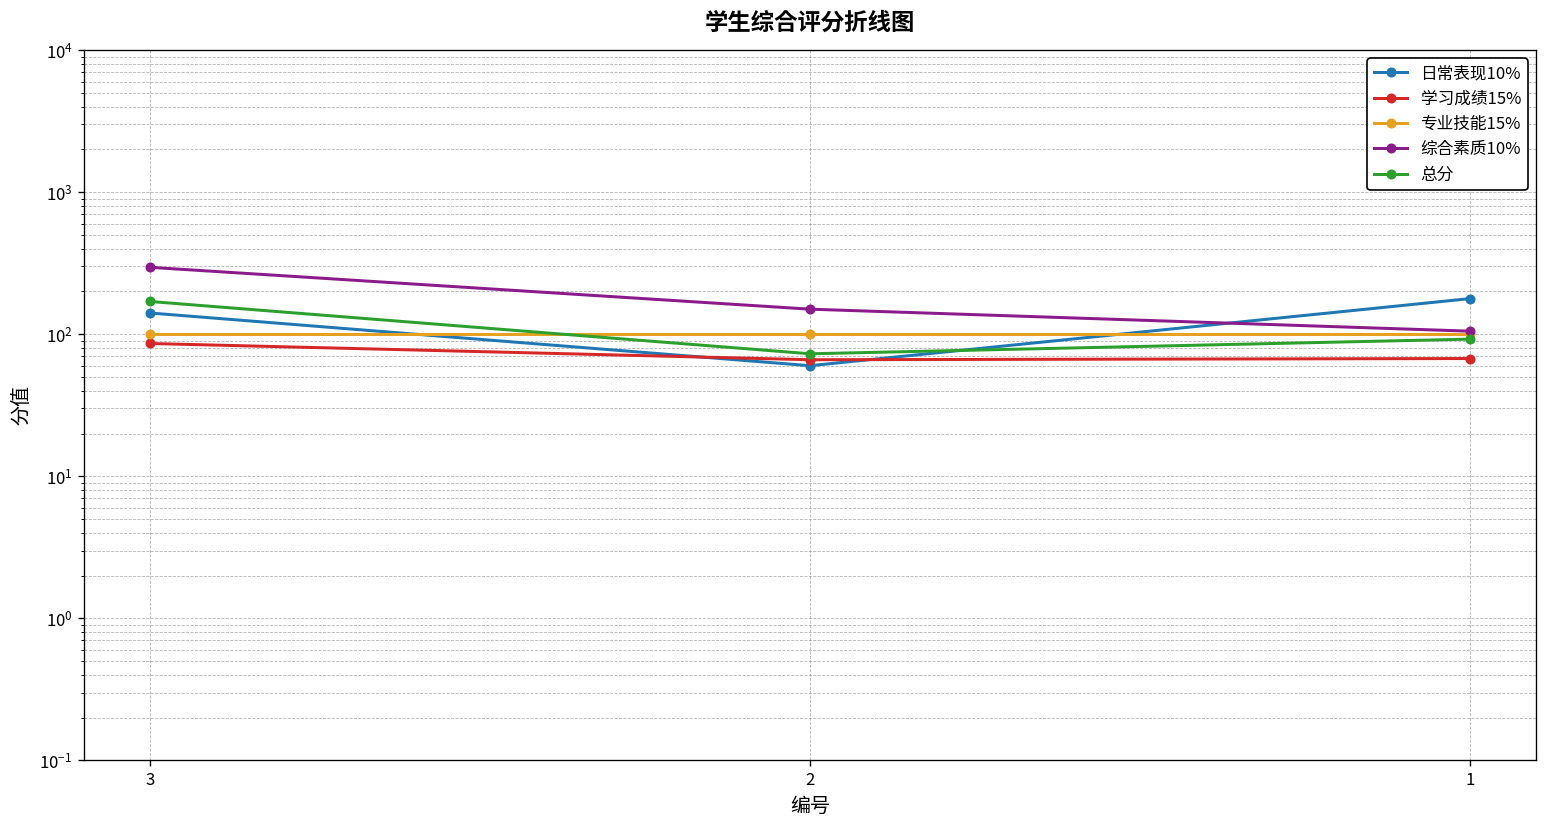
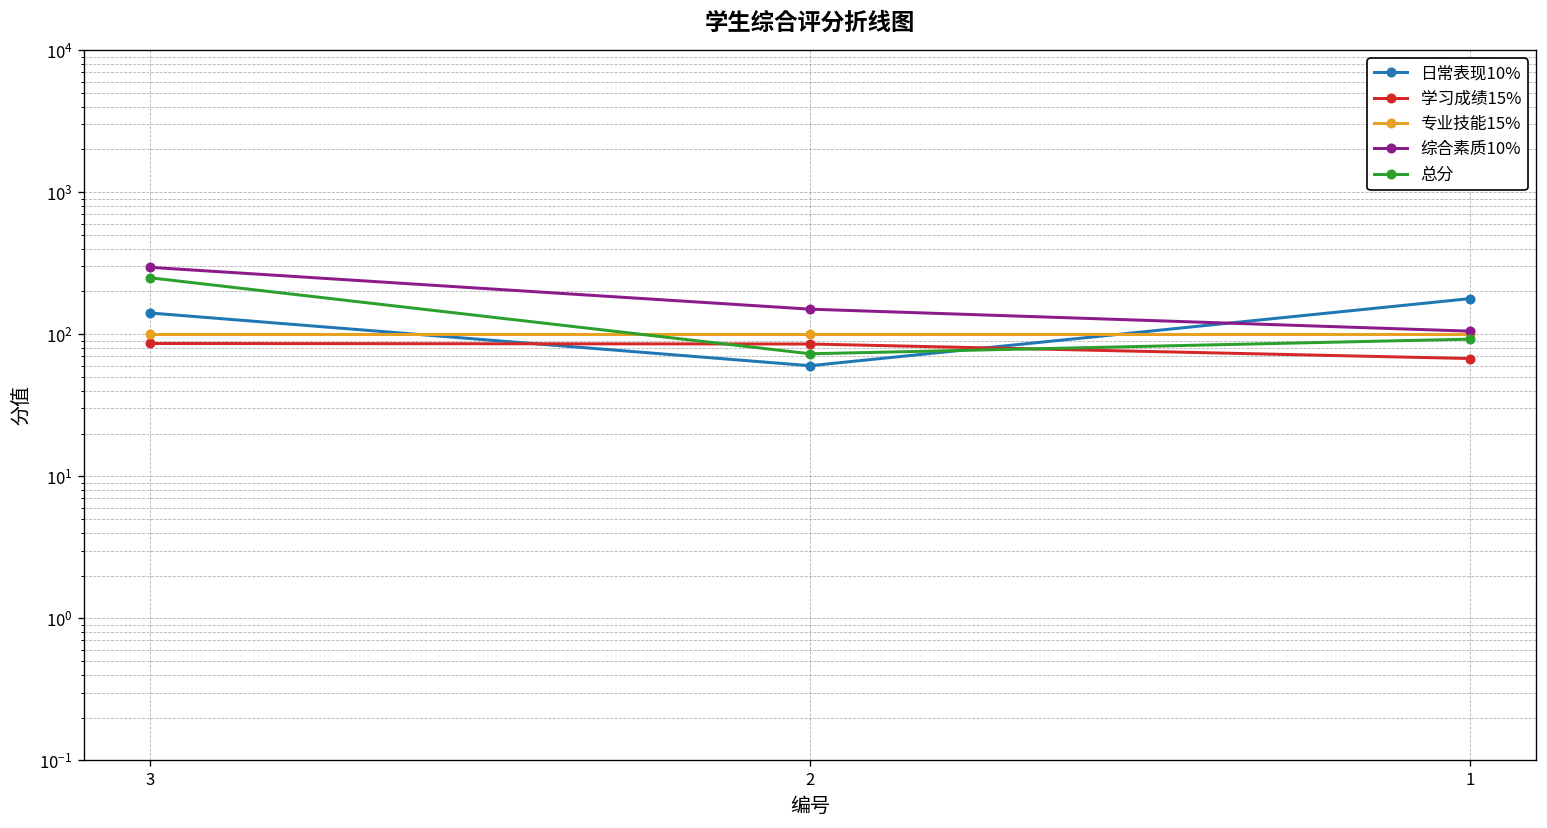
总分, 3: 170 -> 250
学习成绩15%, 2: 70 -> 90
